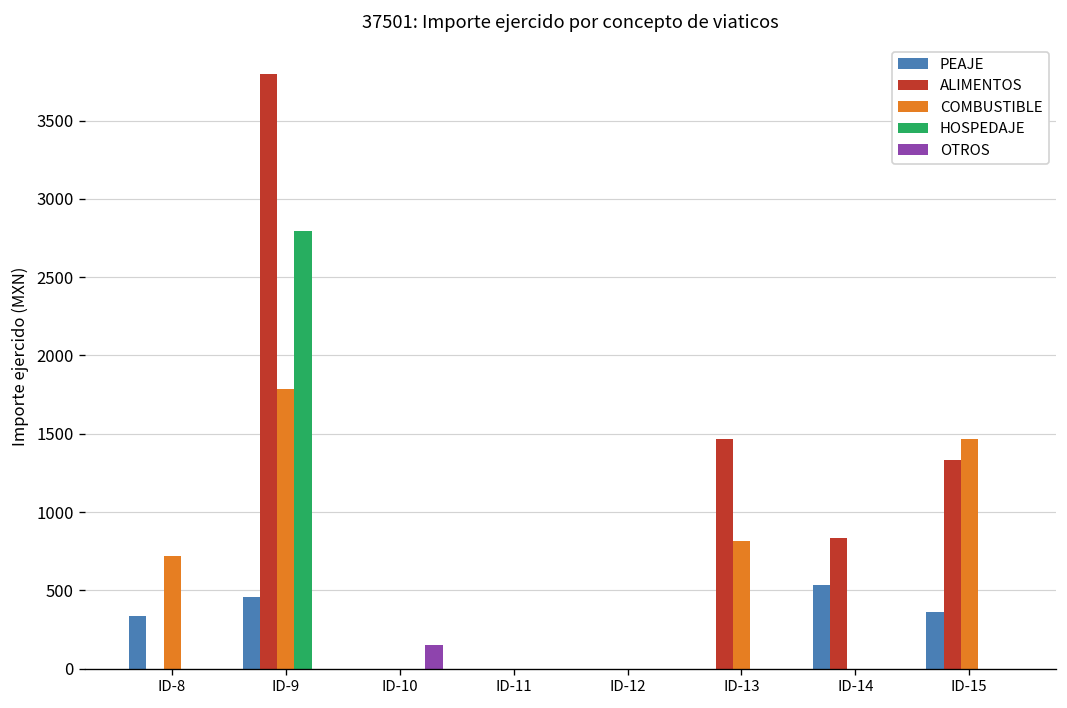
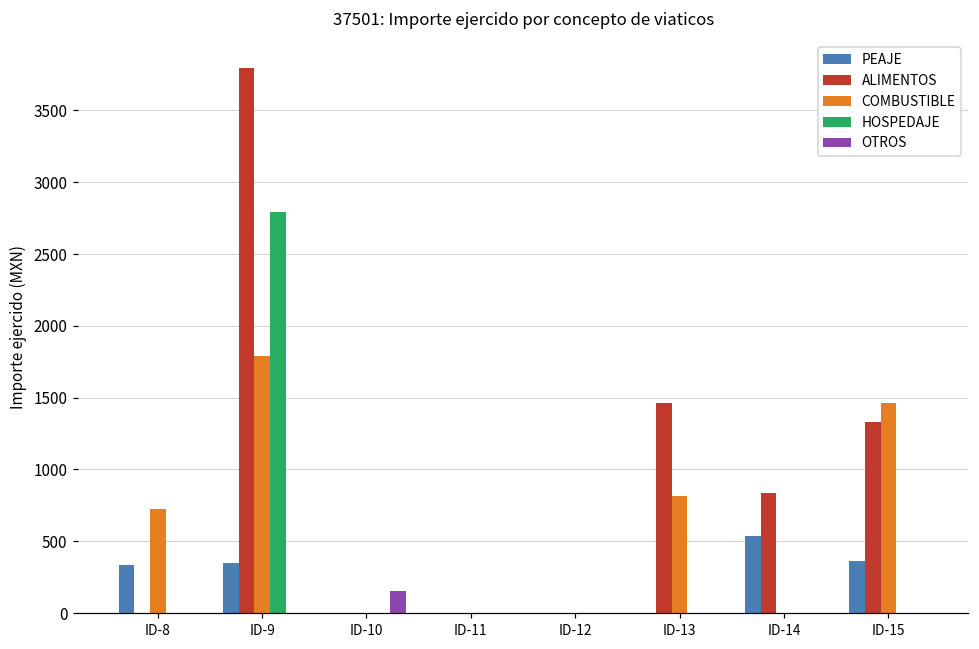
PEAJE, ID-9: 460 -> 350
